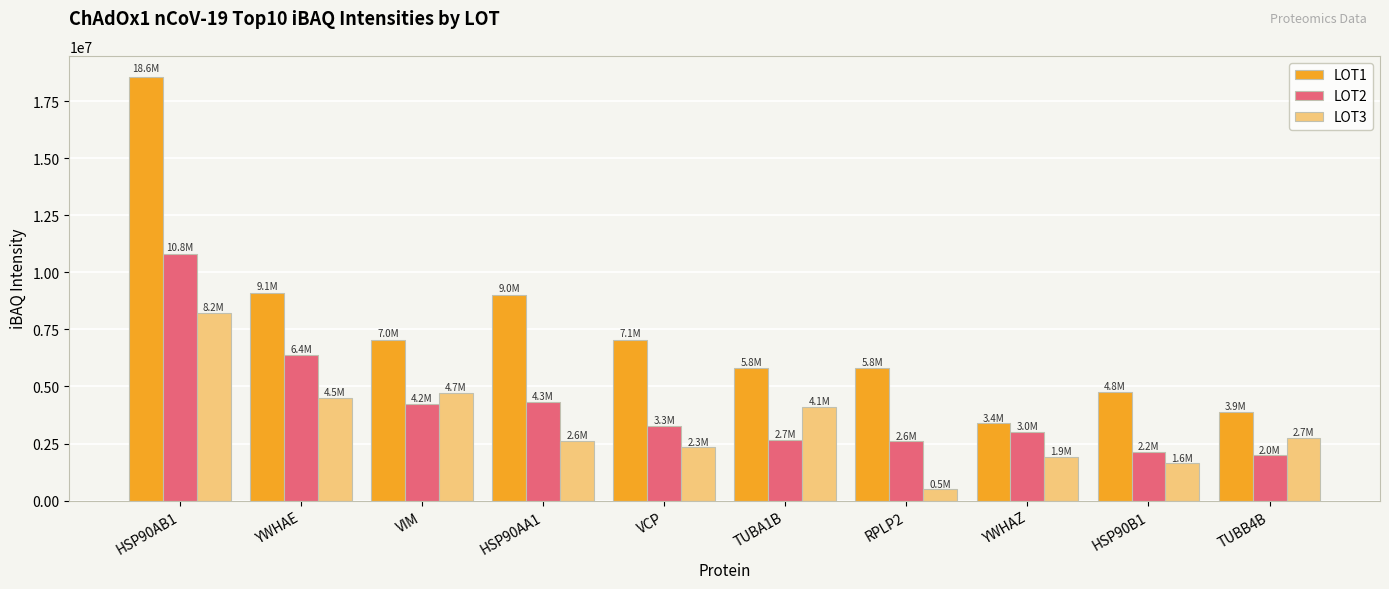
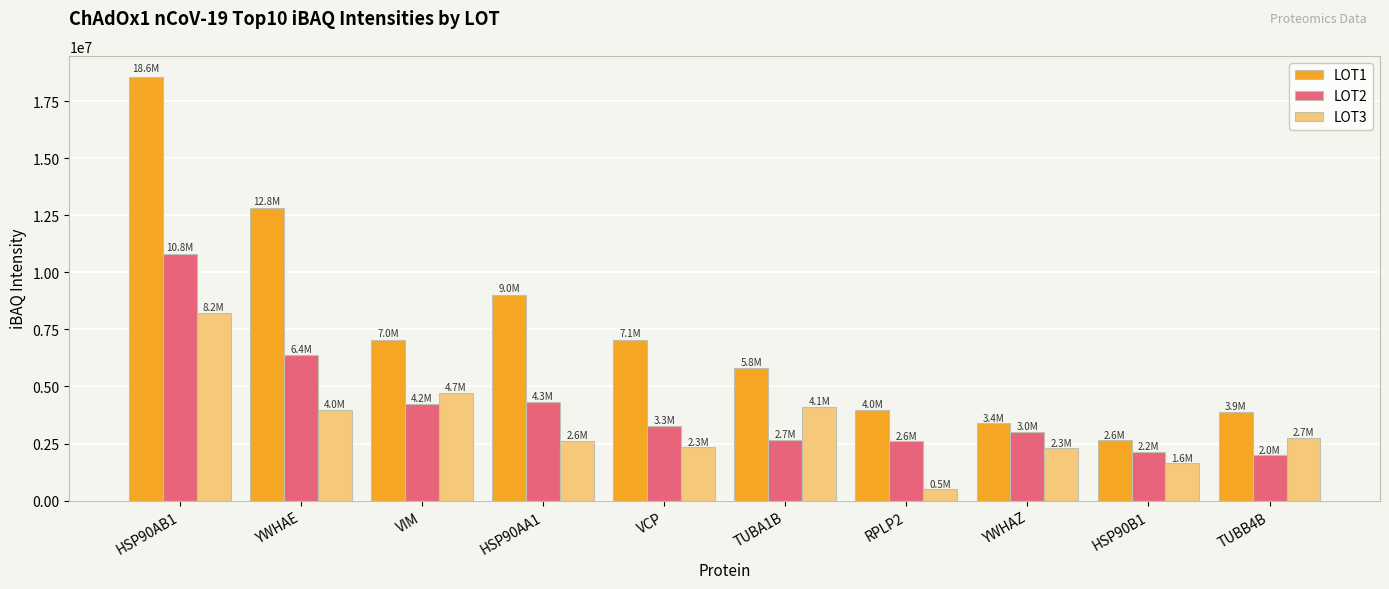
LOT1, YWHAE: 9.1M -> 12.8M
LOT3, YWHAE: 4.5M -> 4.0M
LOT1, RPLP2: 5.8M -> 4.0M
LOT3, YWHAZ: 1.9M -> 2.3M
LOT1, HSP90B1: 4.8M -> 2.6M
